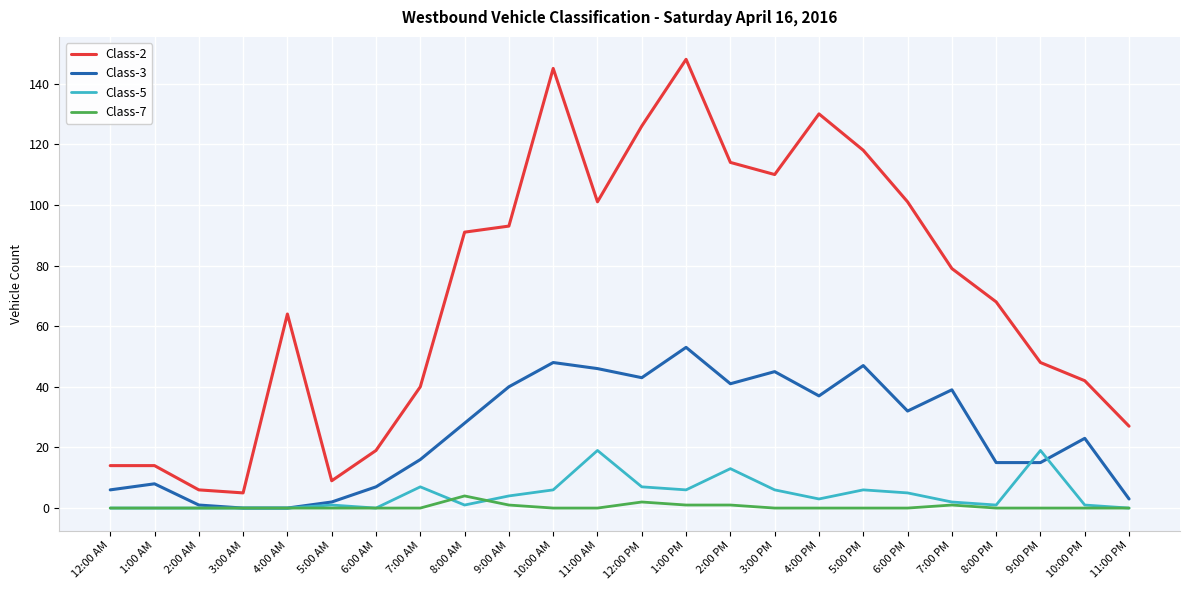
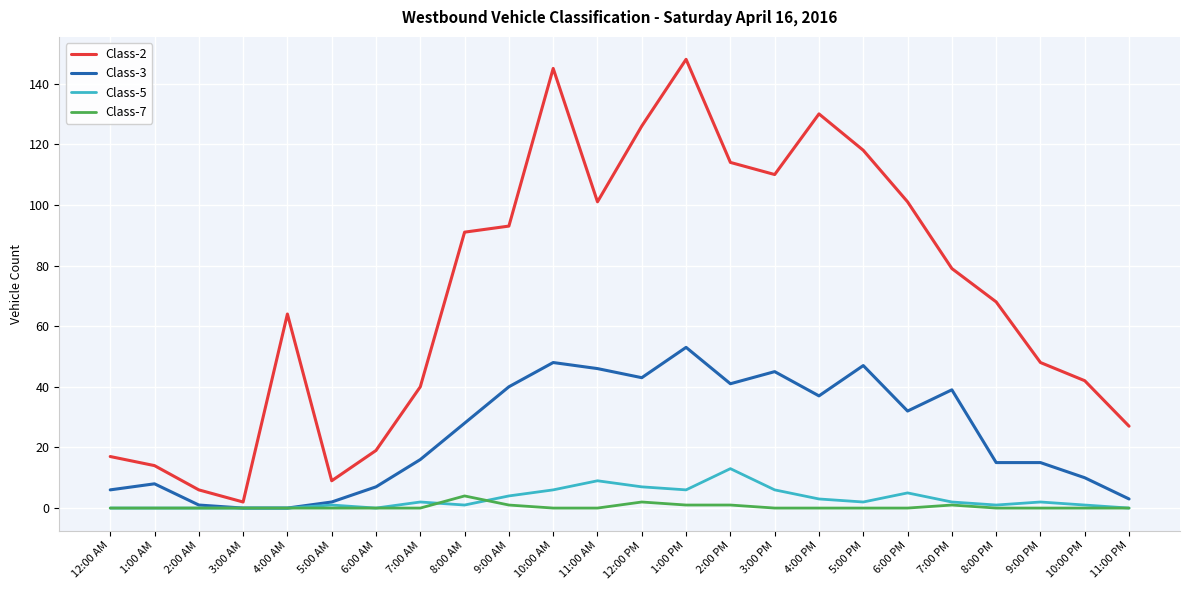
Class-2, 12:00 AM: 14 -> 17
Class-2, 3:00 AM: 5 -> 2
Class-5, 7:00 AM: 7 -> 2
Class-5, 11:00 AM: 19 -> 9
Class-5, 5:00 PM: 6 -> 2
Class-5, 9:00 PM: 19 -> 2
Class-3, 10:00 PM: 23 -> 10
